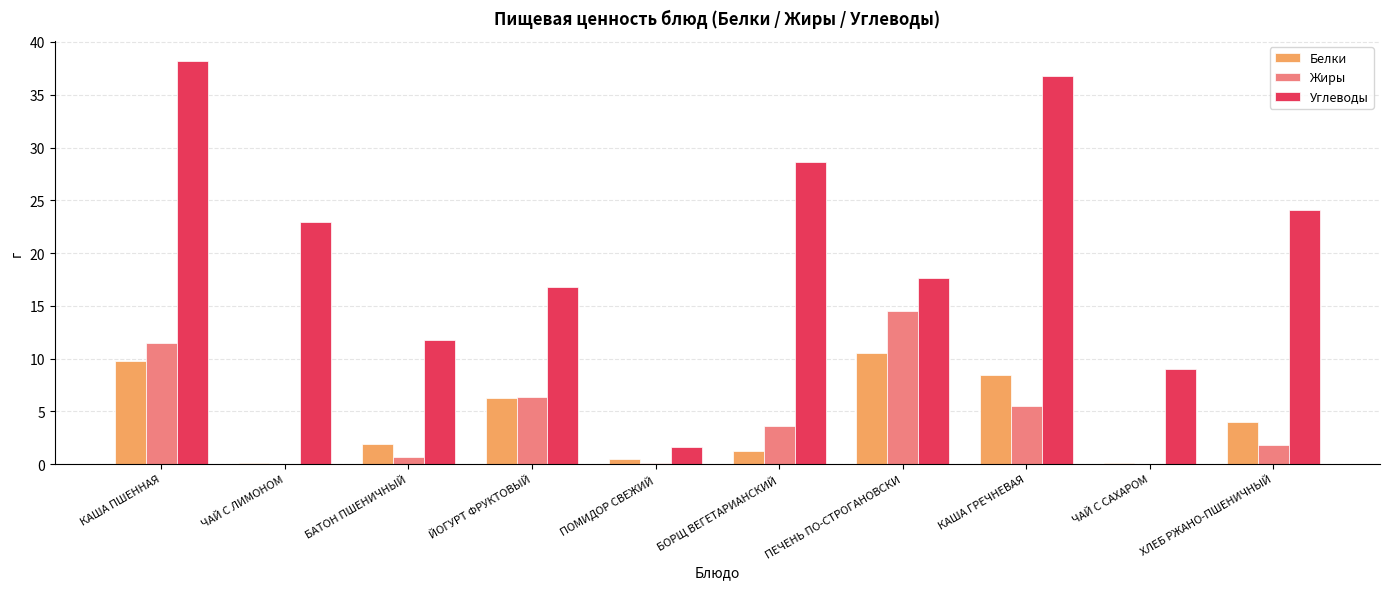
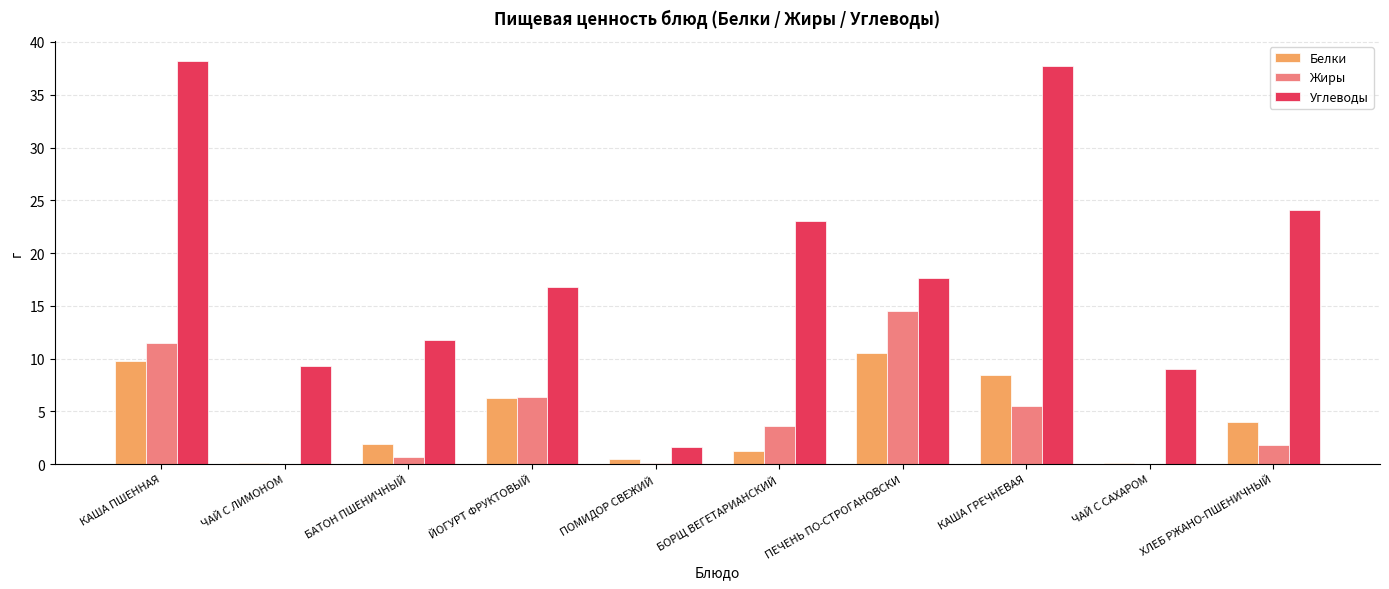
Углеводы, ЧАЙ С ЛИМОНОМ: 22.9 -> 9.3
Углеводы, БОРЩ ВЕГЕТАРИАНСКИЙ: 28.6 -> 23.0
Углеводы, КАША ГРЕЧНЕВАЯ: 36.8 -> 37.7
